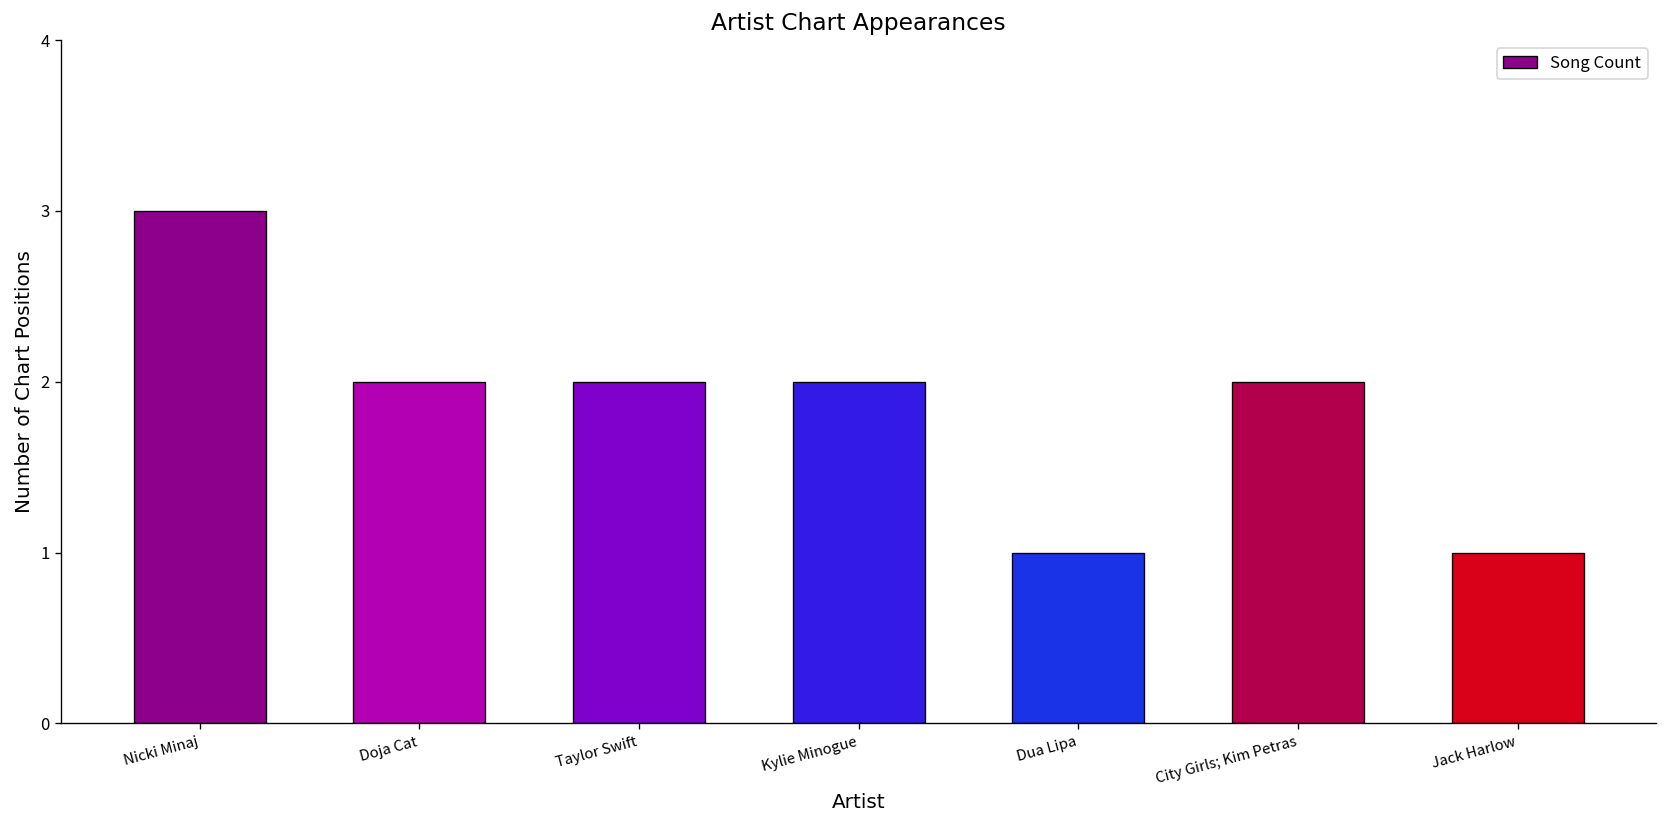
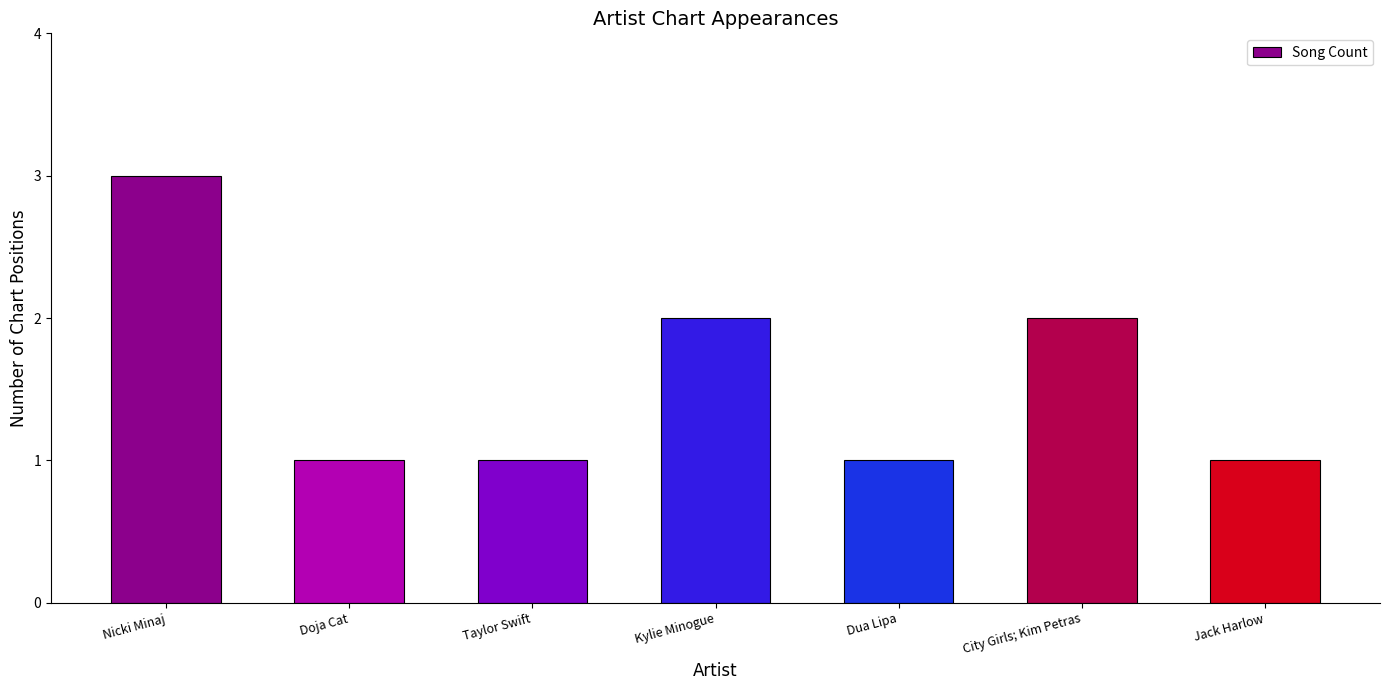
Doja Cat: 2 -> 1
Taylor Swift: 2 -> 1
